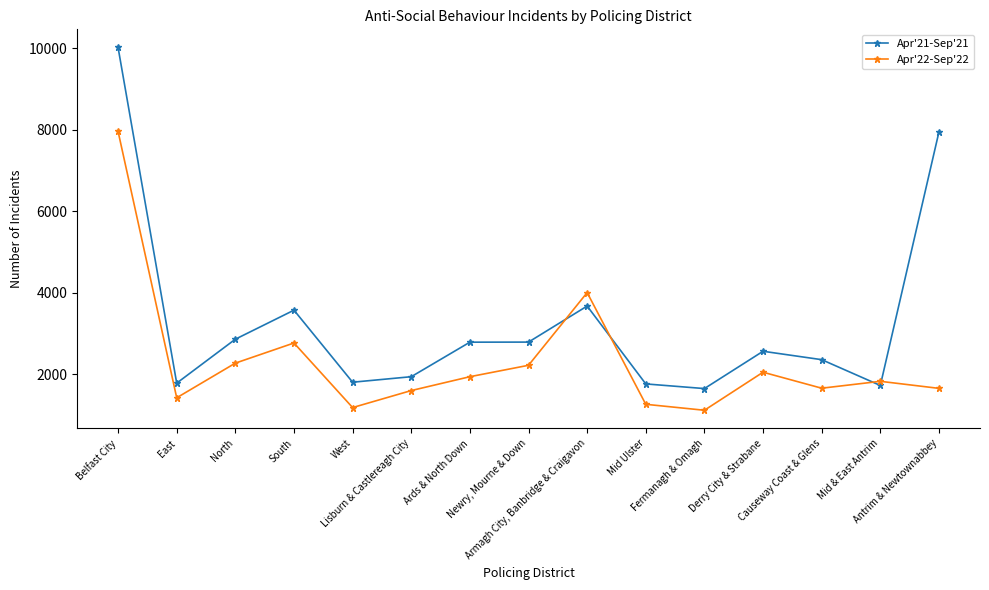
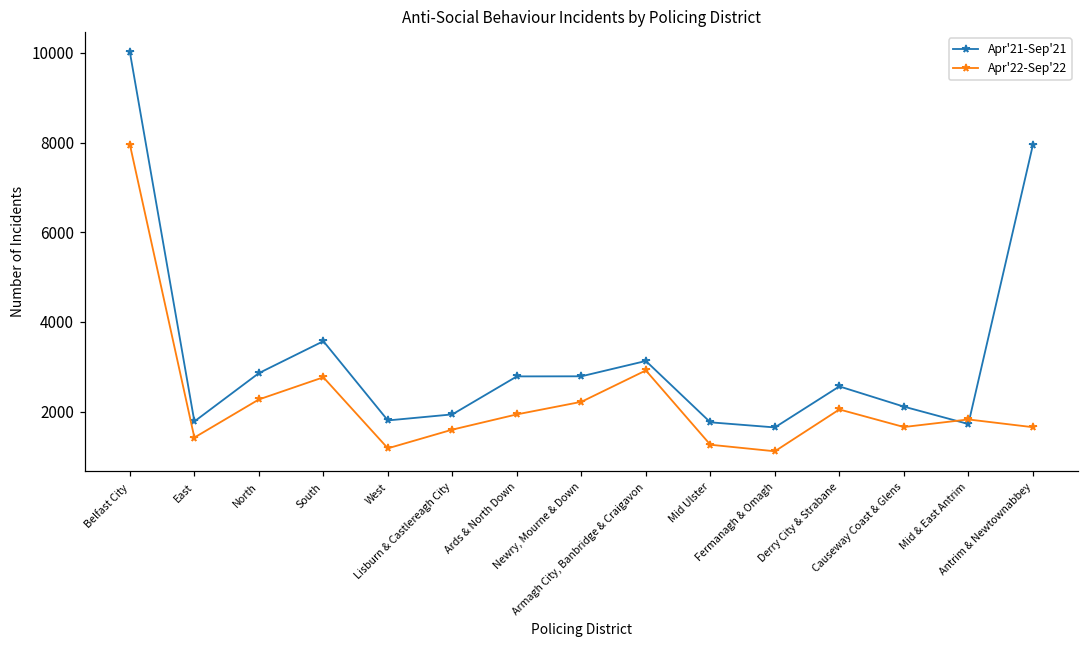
Apr'21-Sep'21, Armagh City, Banbridge & Craigavon: 3700 -> 3100
Apr'22-Sep'22, Armagh City, Banbridge & Craigavon: 4000 -> 2900
Apr'21-Sep'21, Causeway Coast & Glens: 2400 -> 2100
